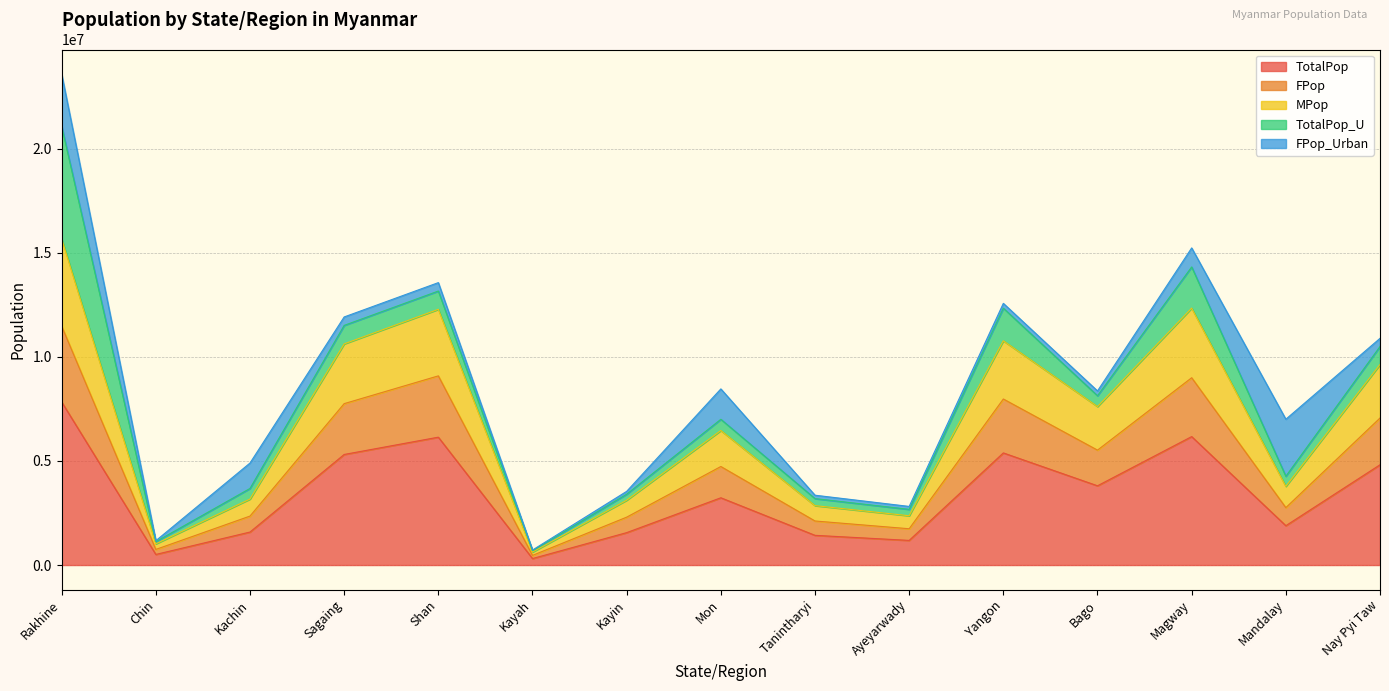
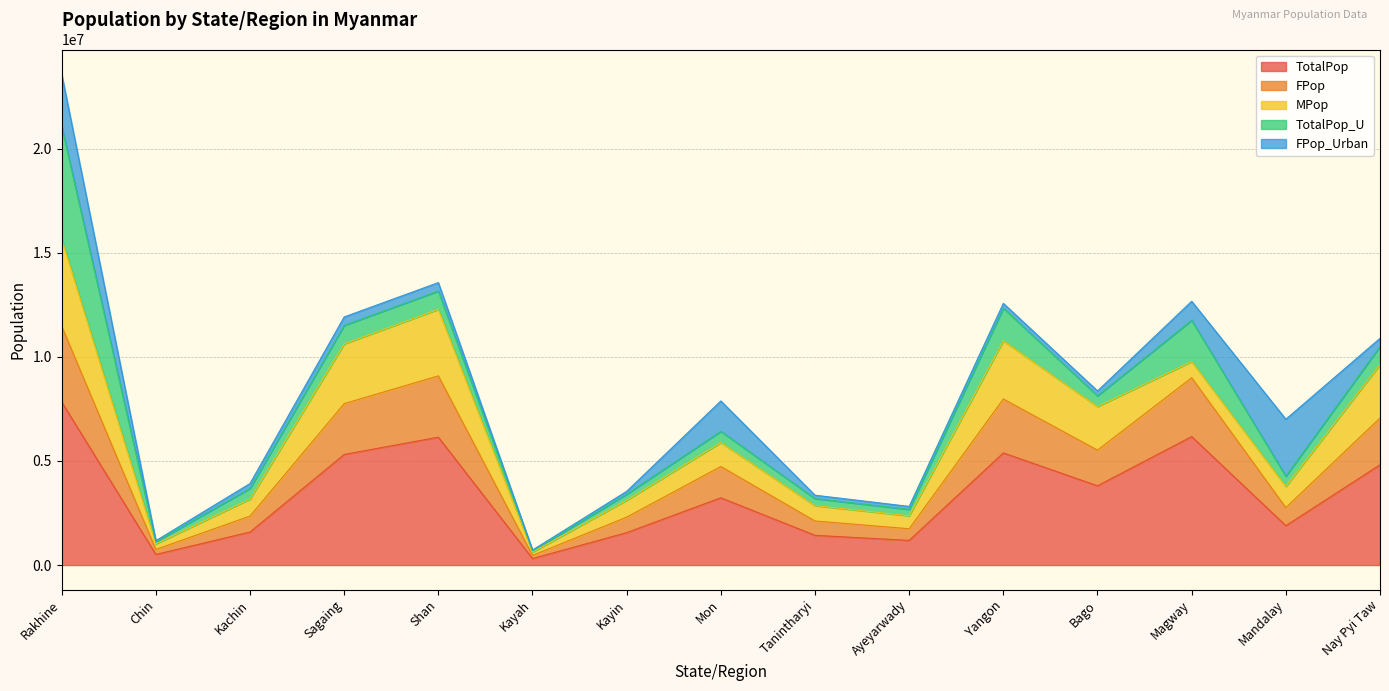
FPop_Urban, Kachin: 1200000 -> 200000
MPop, Mon: 1700000 -> 1200000
MPop, Magway: 3300000 -> 800000
